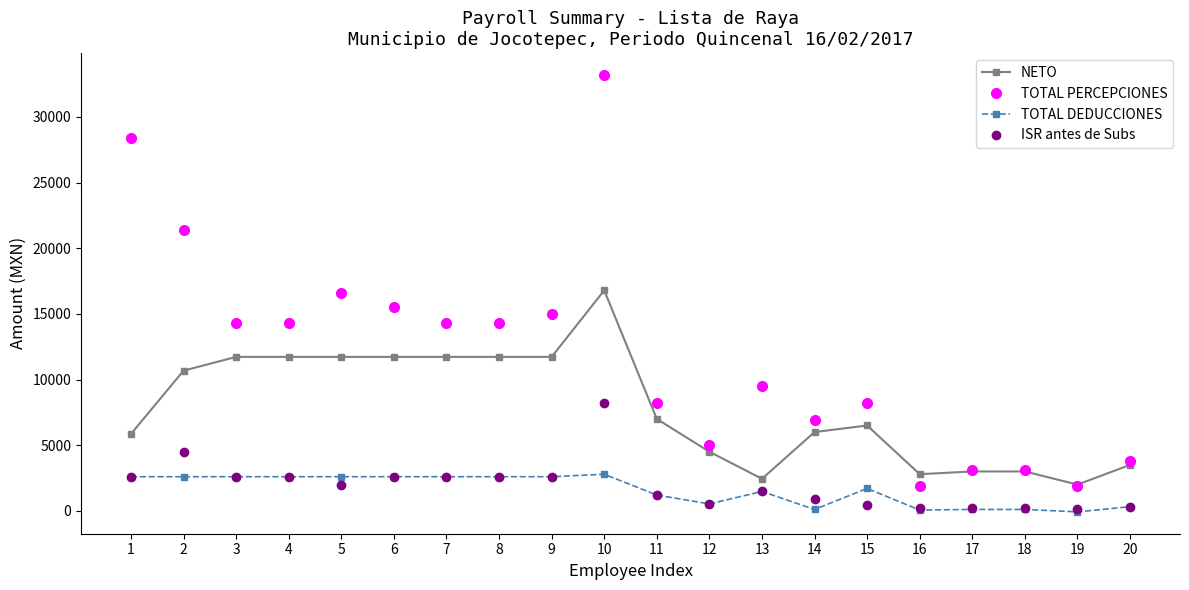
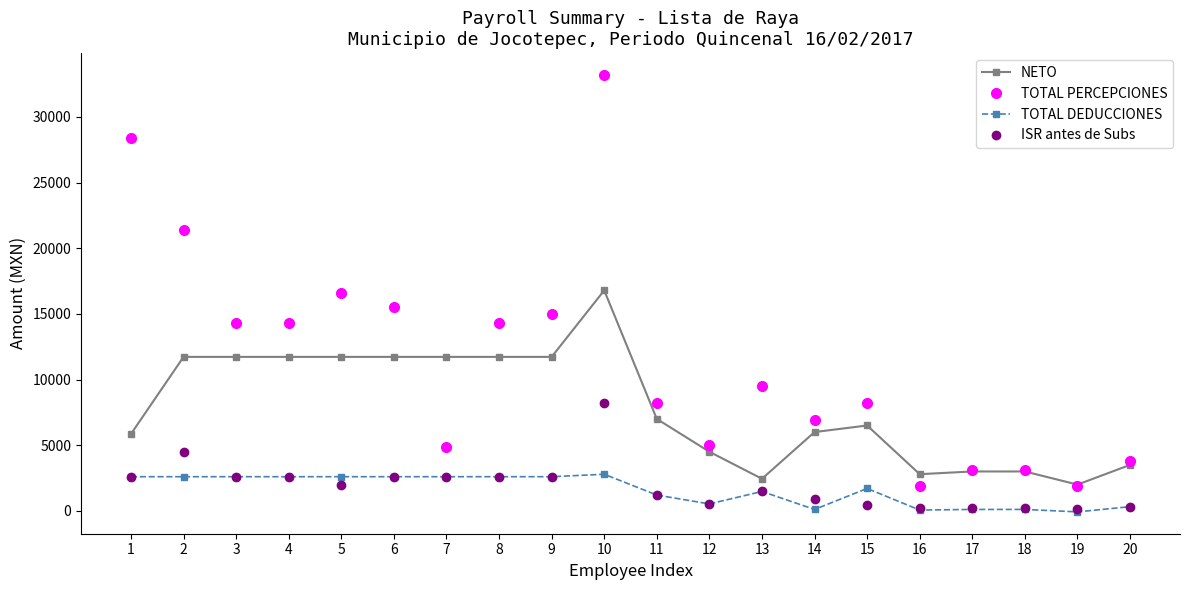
NETO, 2: 10700 -> 11700
TOTAL PERCEPCIONES, 7: 14300 -> 4800
